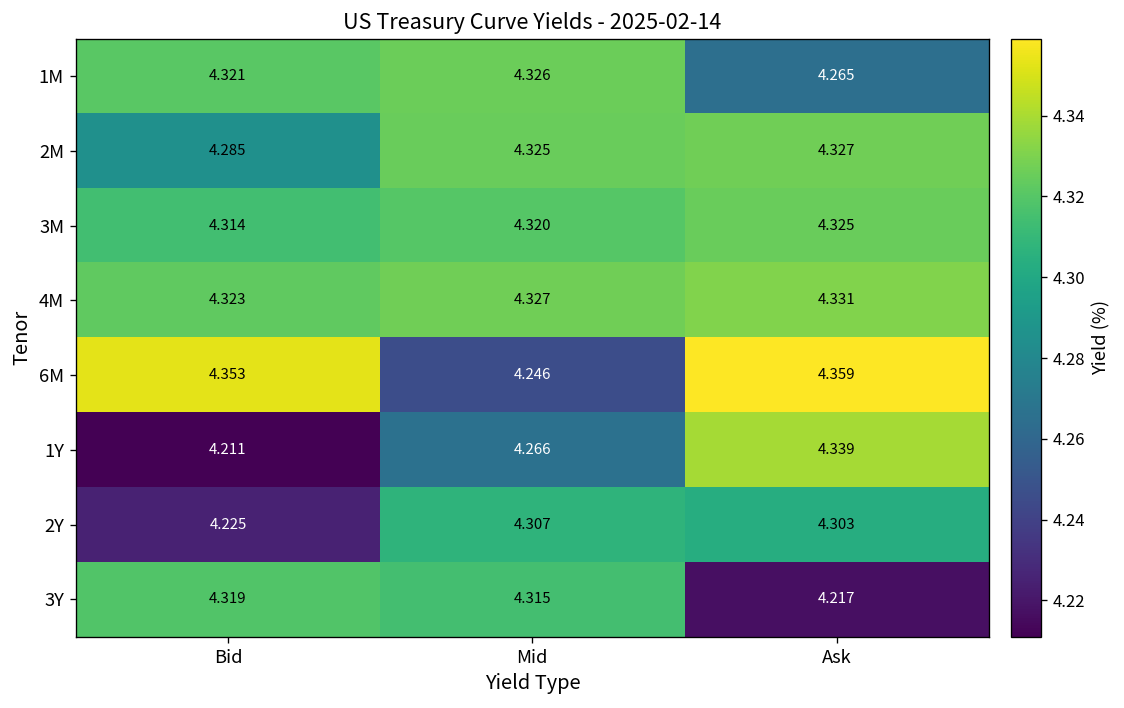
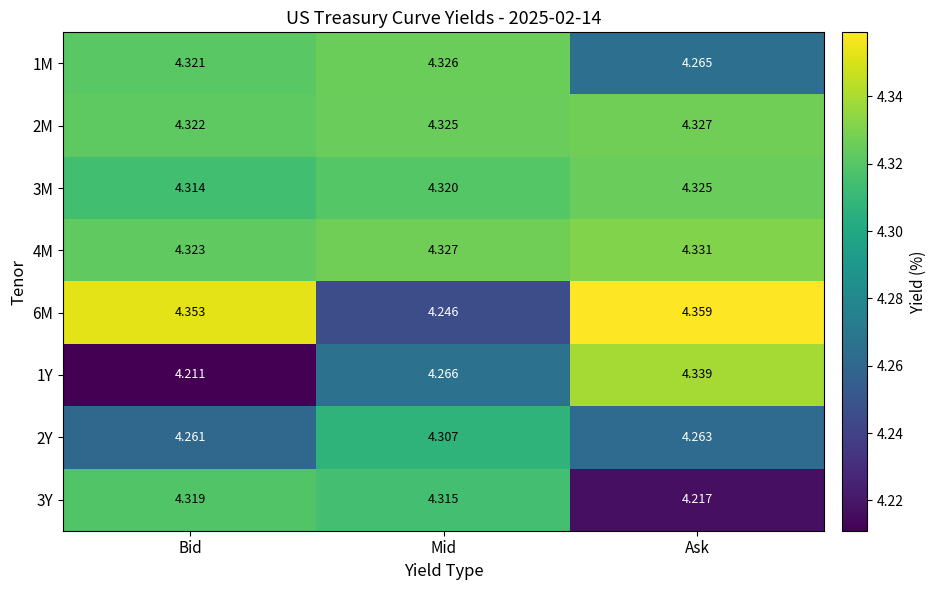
2M, Bid: 4.285 -> 4.322
2Y, Bid: 4.225 -> 4.261
2Y, Ask: 4.303 -> 4.263
